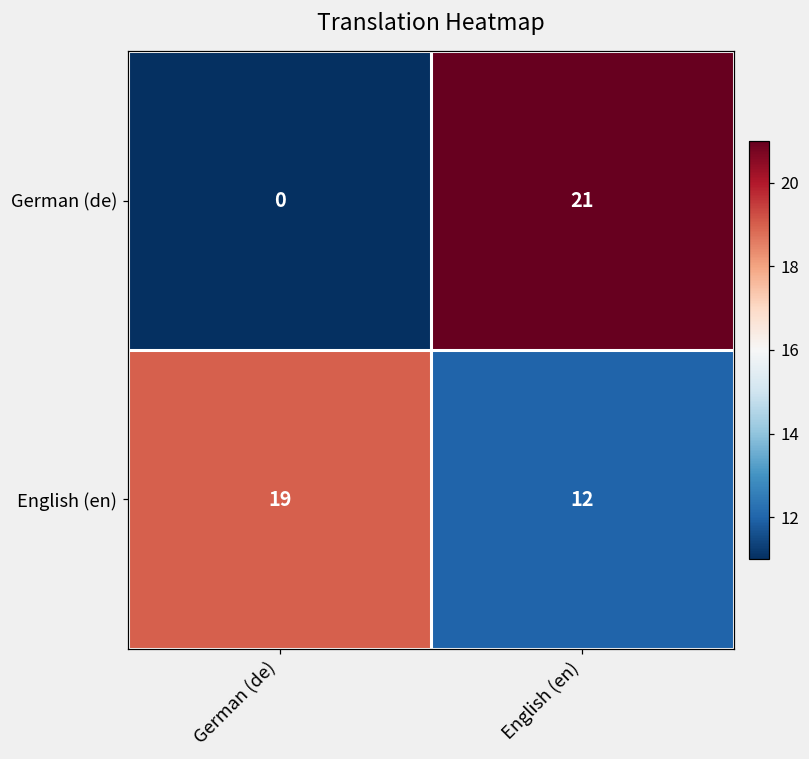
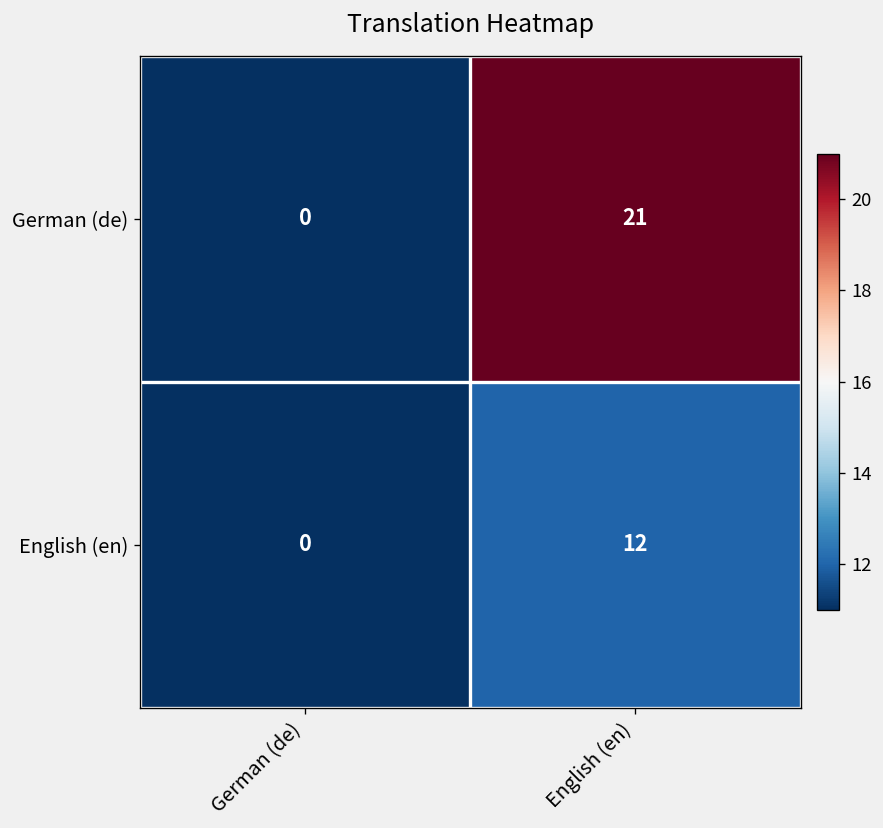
English (en), German (de): 19 -> 0
